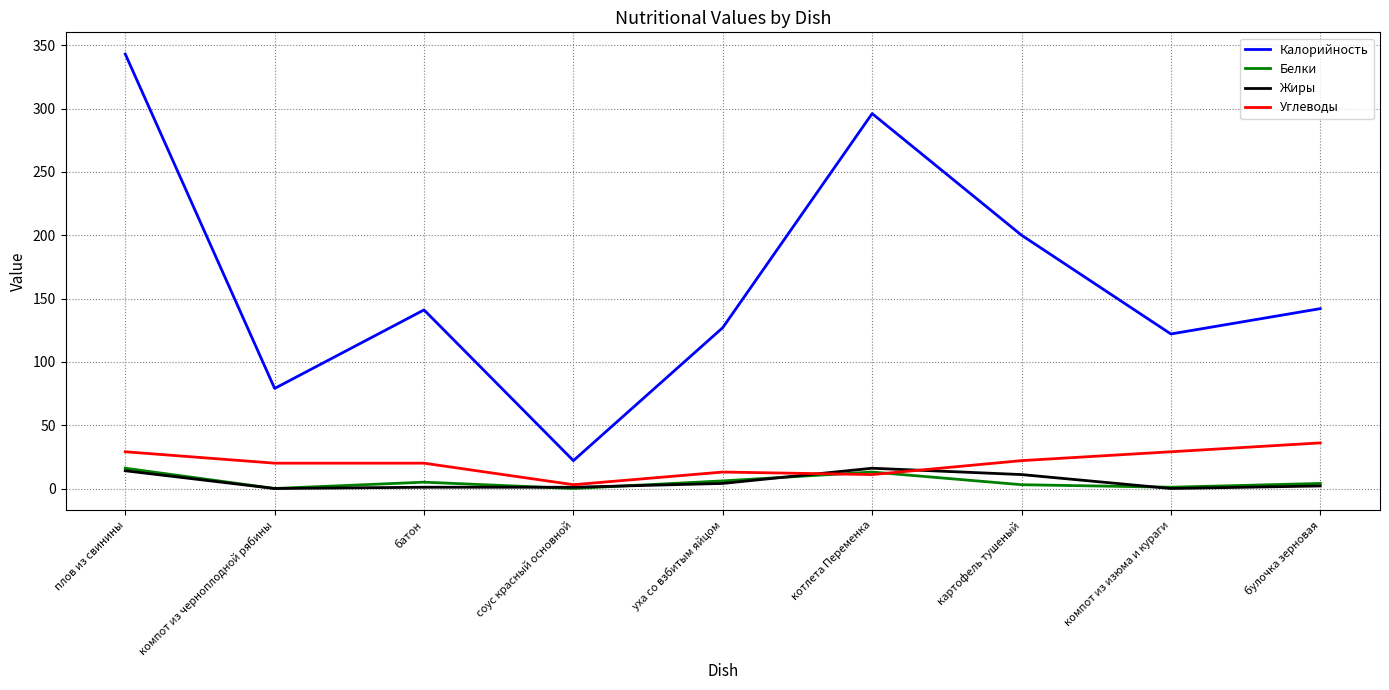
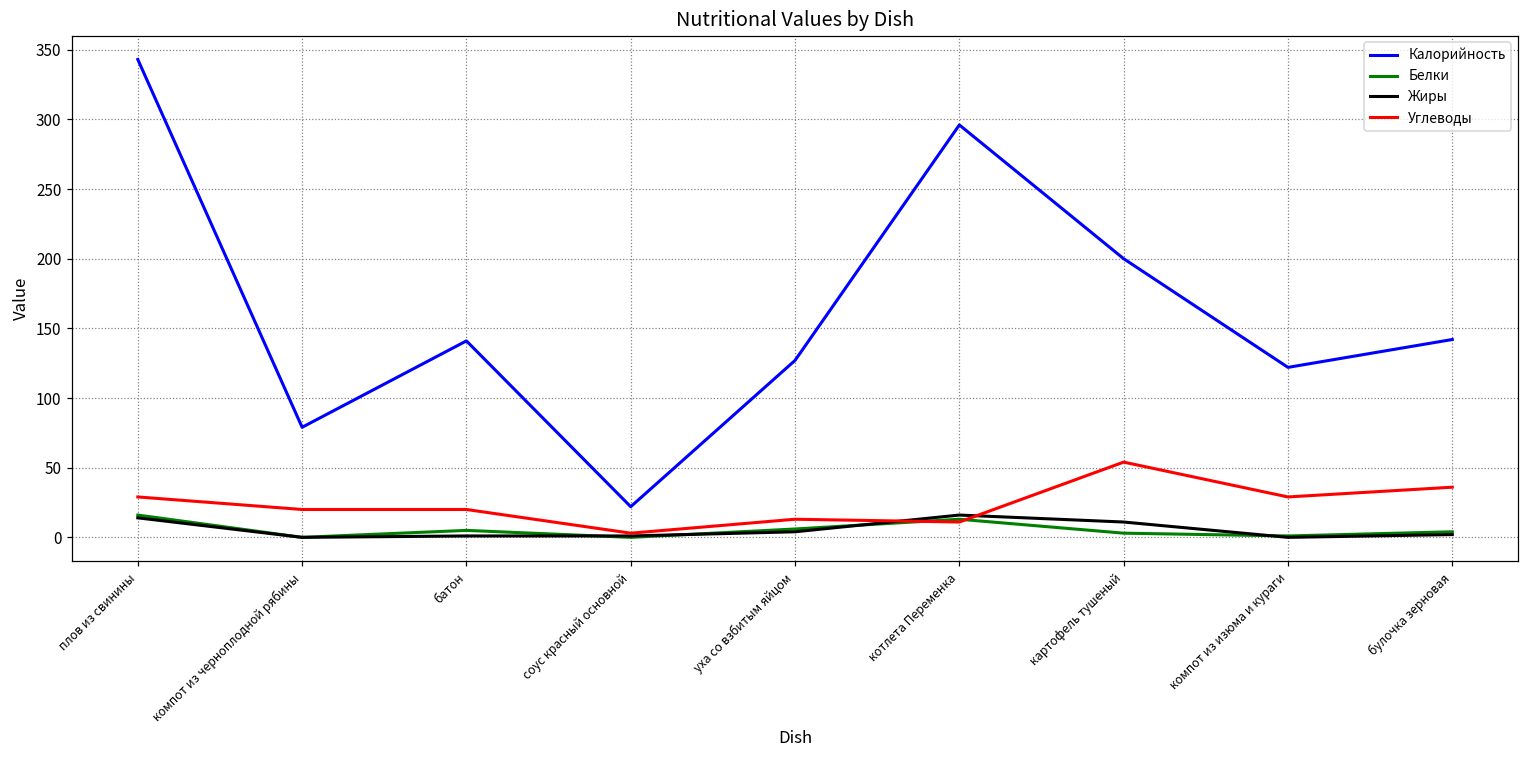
Углеводы, картофель тушеный: 22 -> 54
